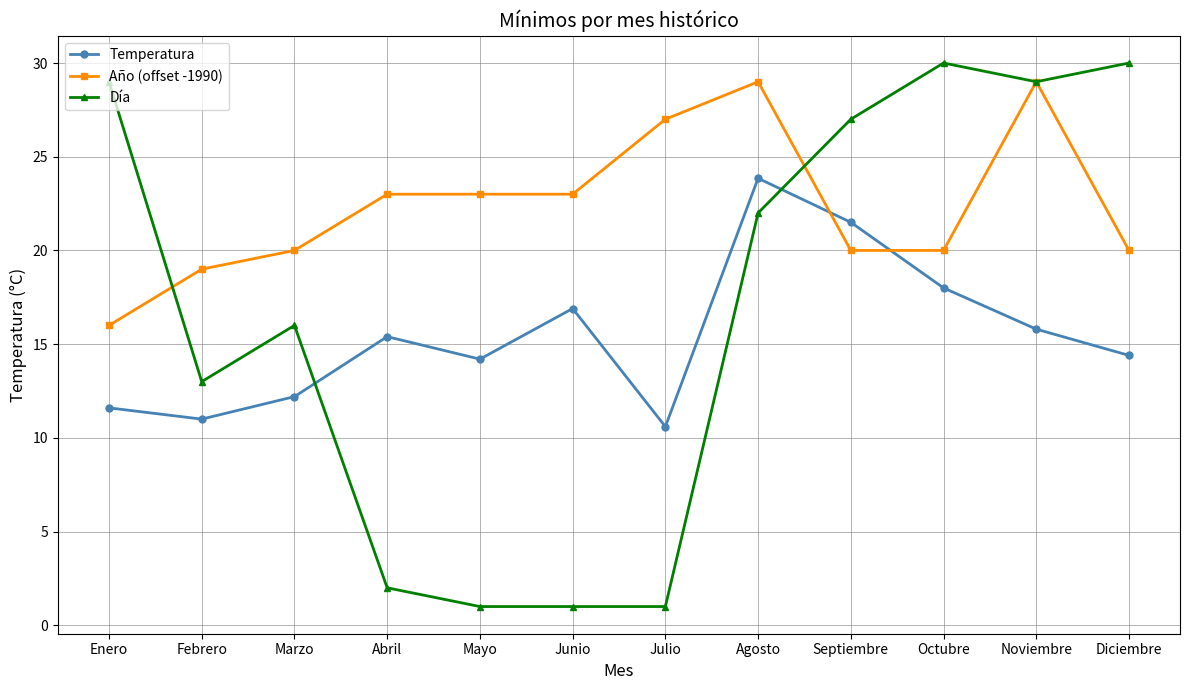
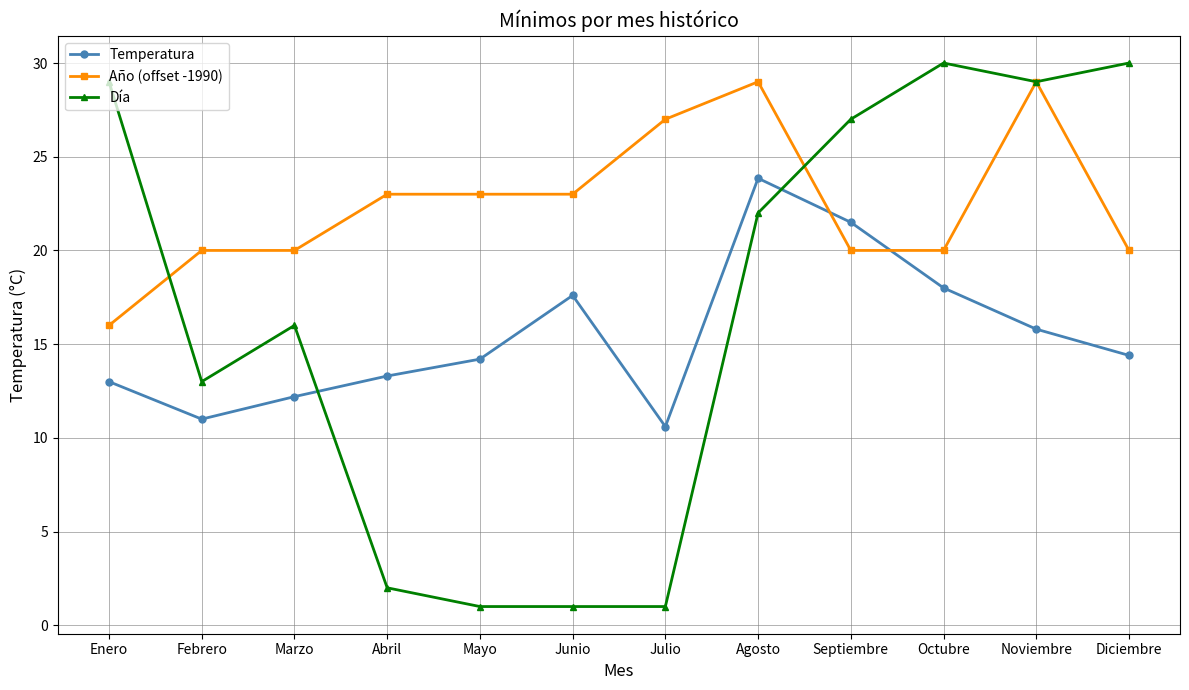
Temperatura, Enero: 11.6 -> 13.0
Año (offset -1990), Febrero: 19.0 -> 20.0
Temperatura, Abril: 15.4 -> 13.3
Temperatura, Junio: 16.9 -> 17.6
